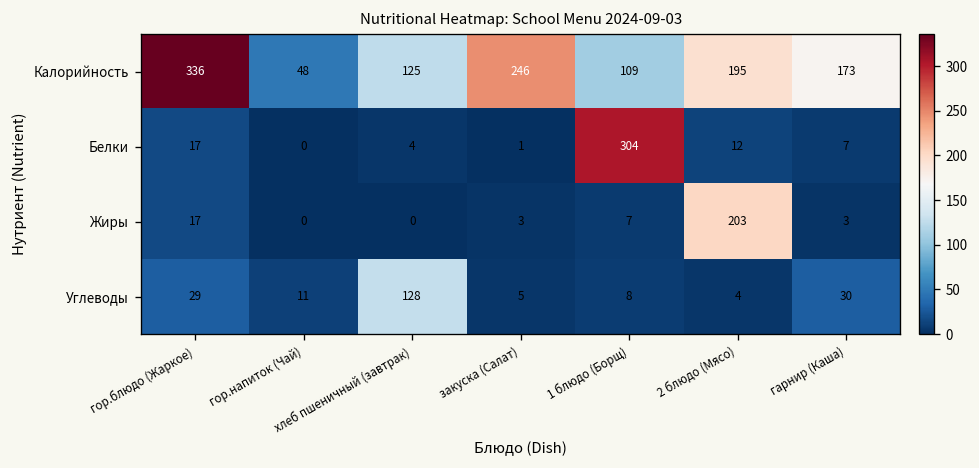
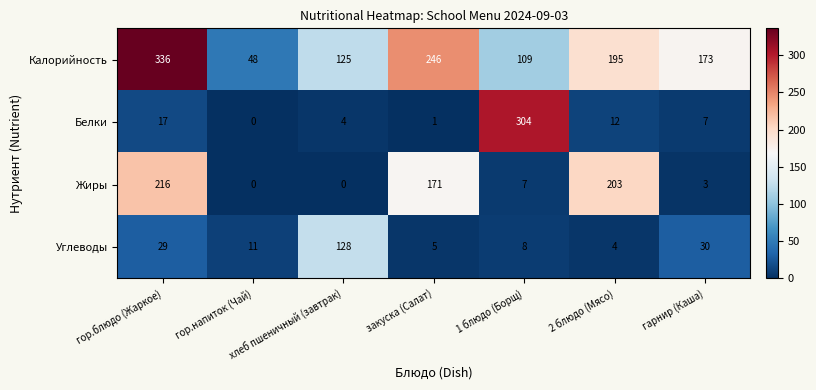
Жиры, гор.блюдо (Жаркое): 17 -> 216
Жиры, закуска (Салат): 3 -> 171
